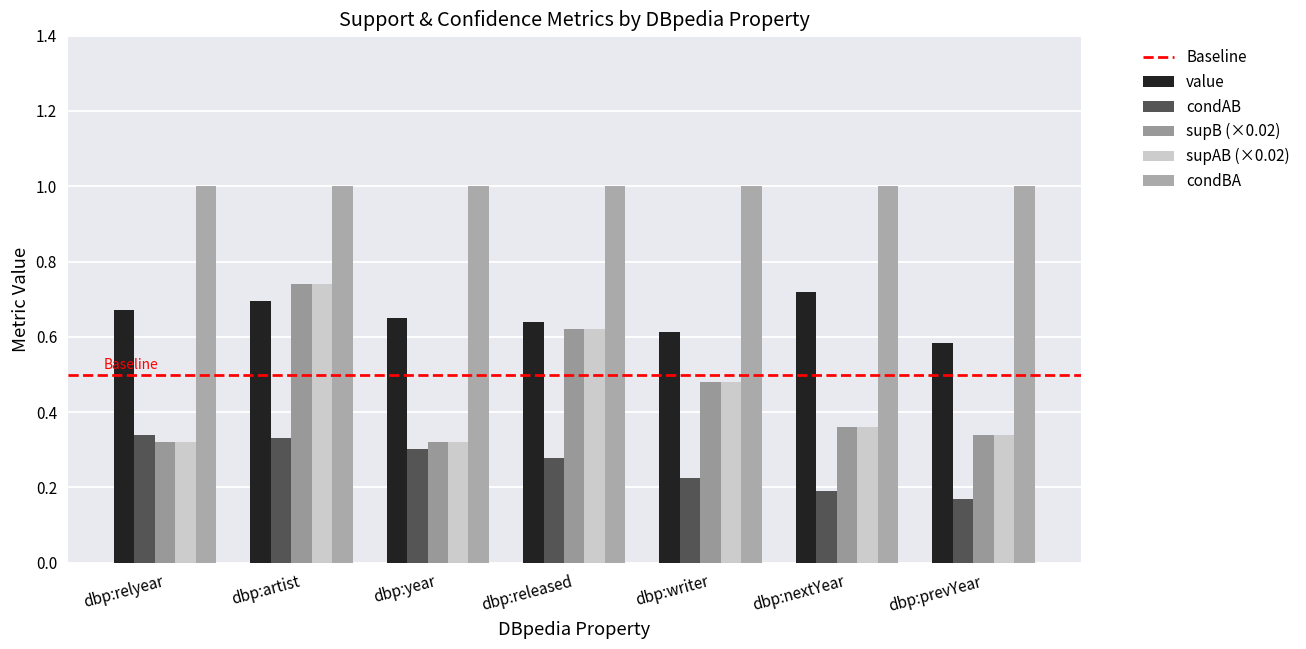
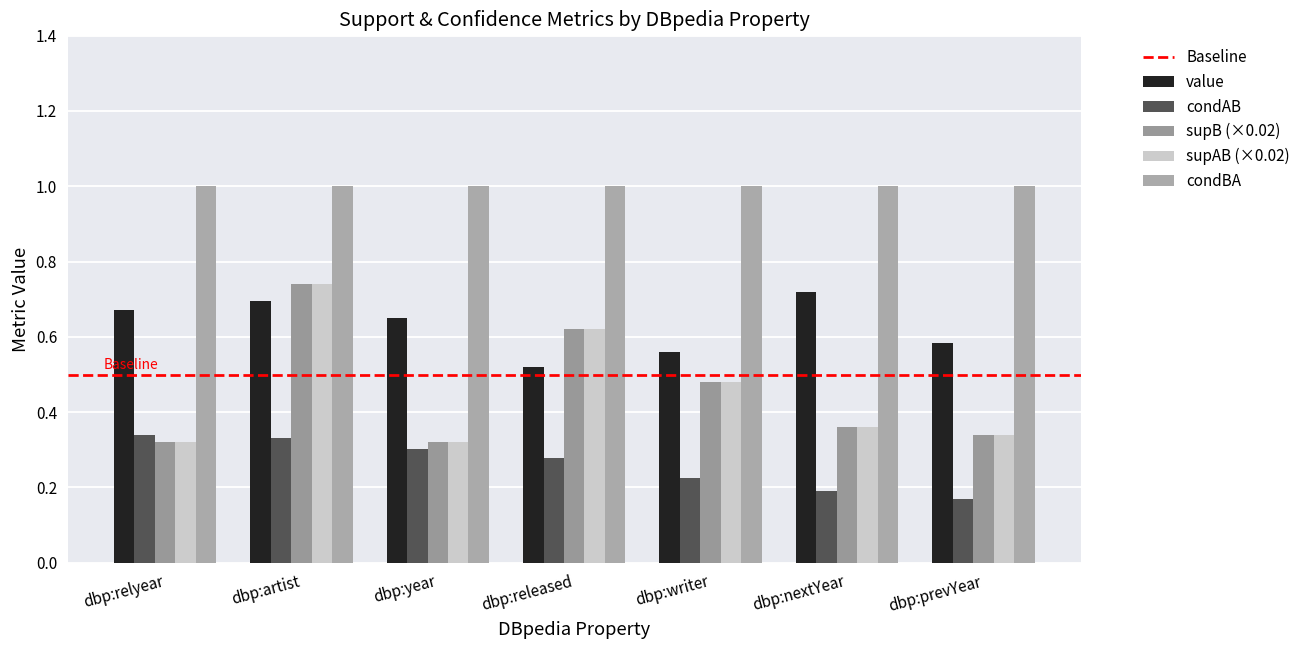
value, dbp:released: 0.64 -> 0.52
value, dbp:writer: 0.61 -> 0.56
